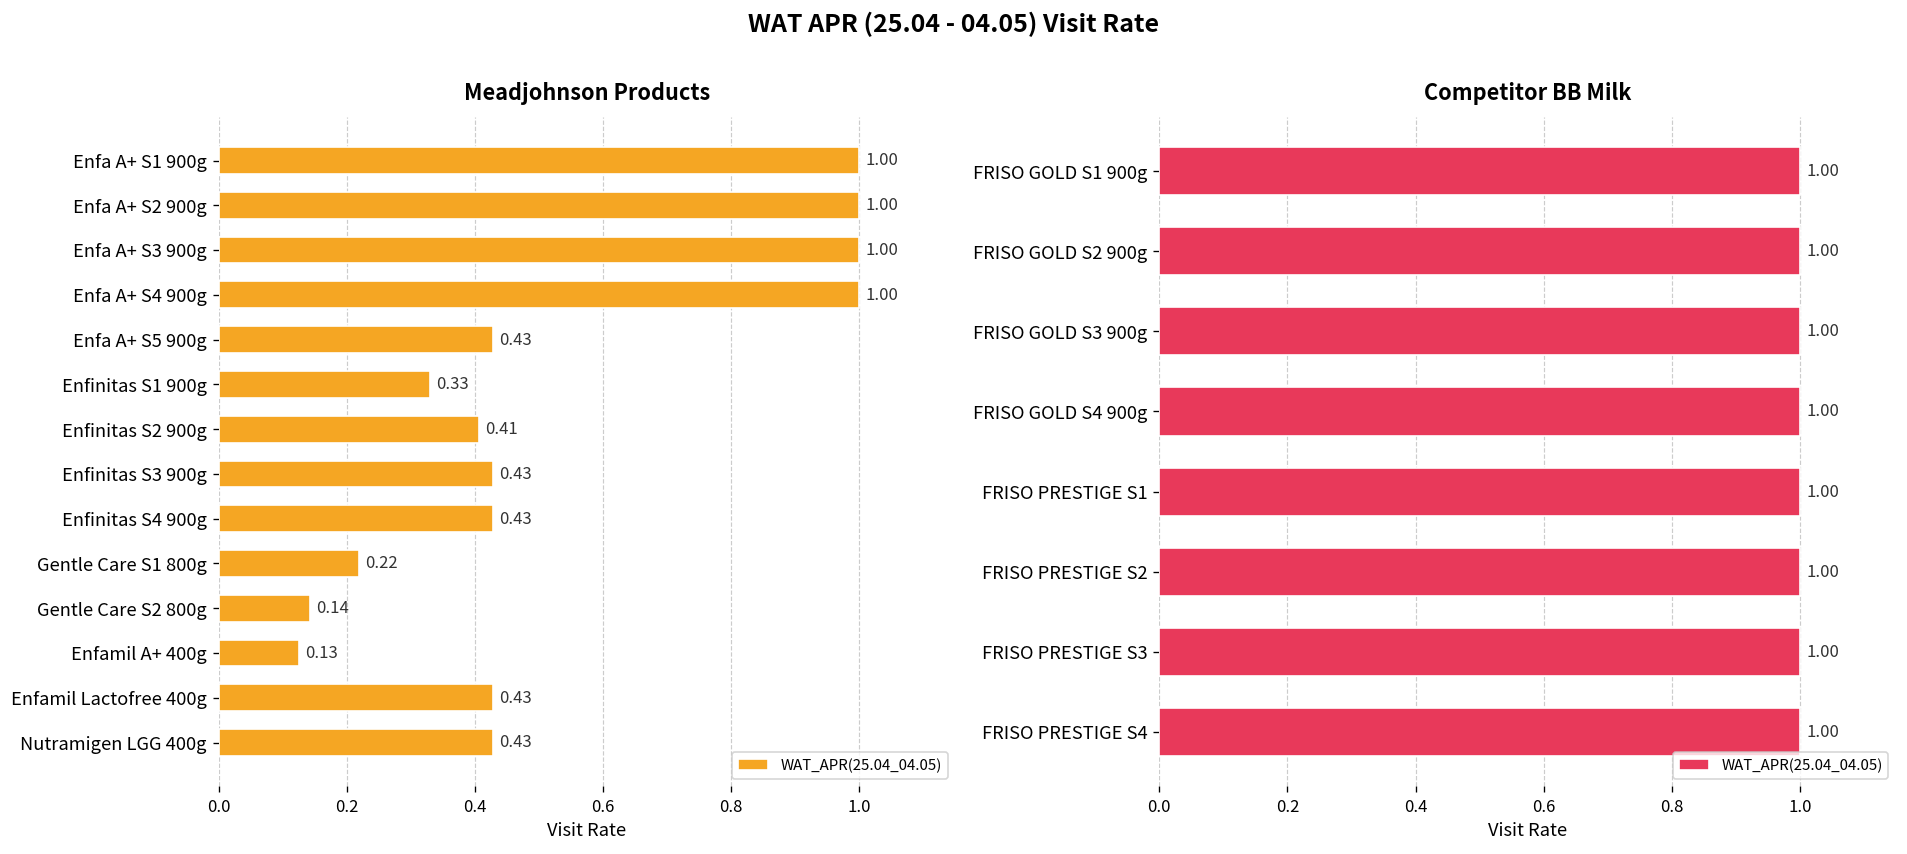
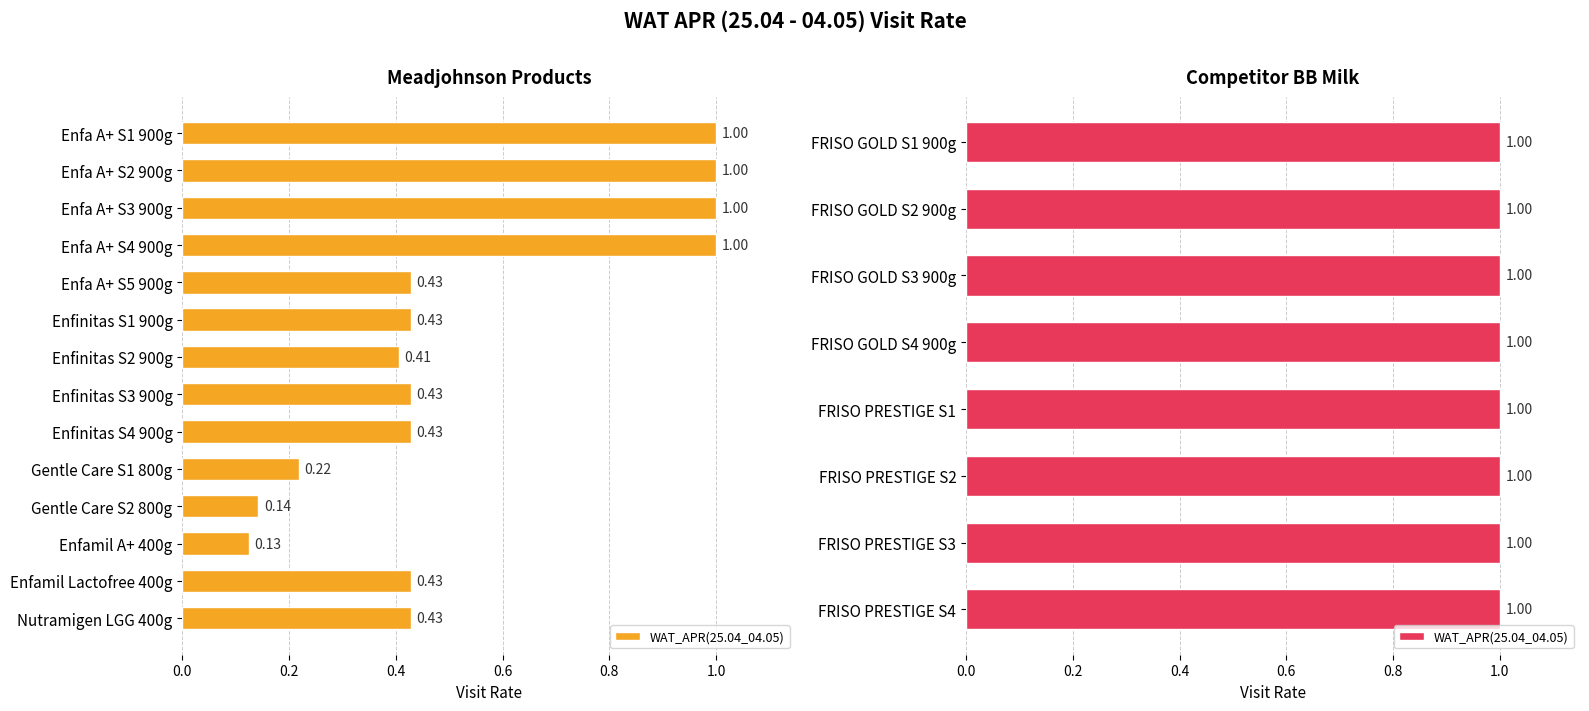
Meadjohnson Products, Enfinitas S1 900g: 0.33 -> 0.43
